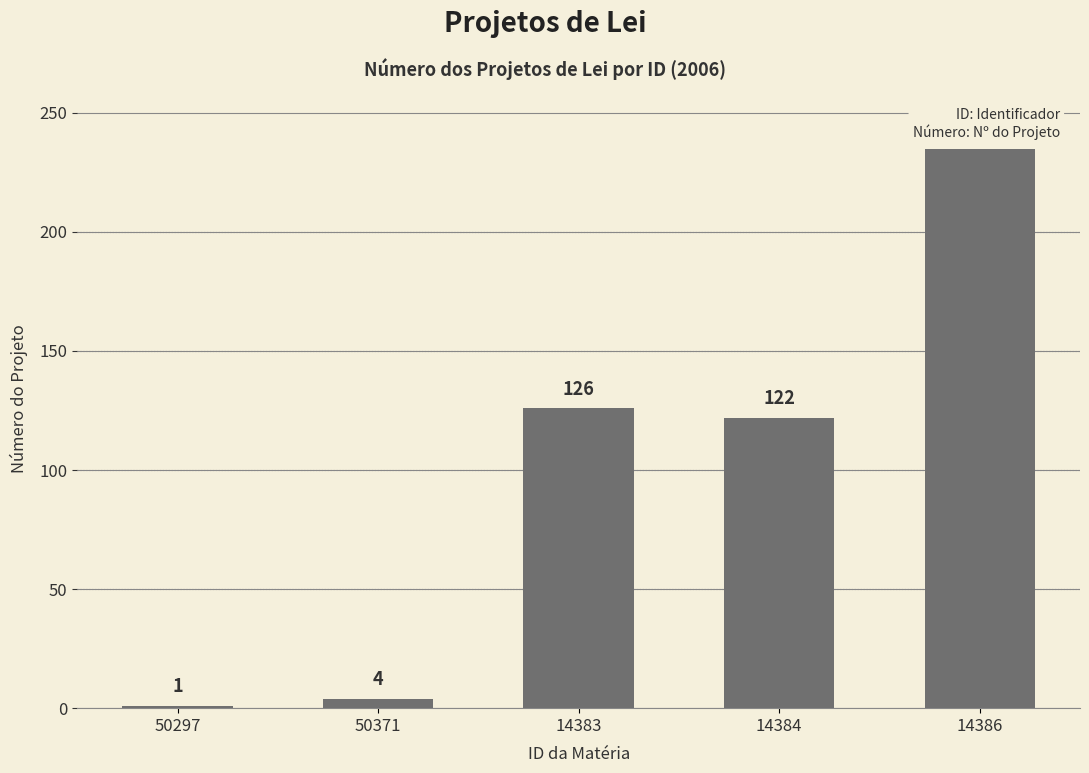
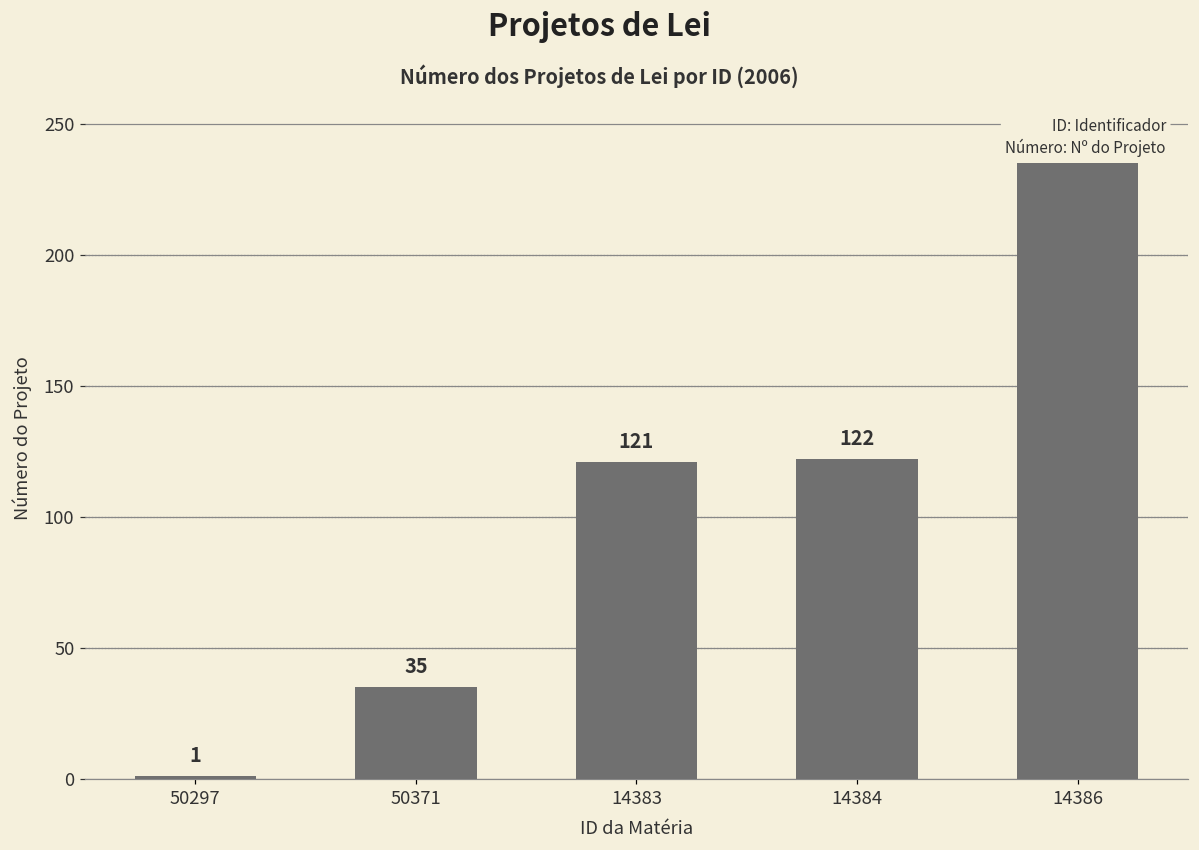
50371: 4 -> 35
14383: 126 -> 121
